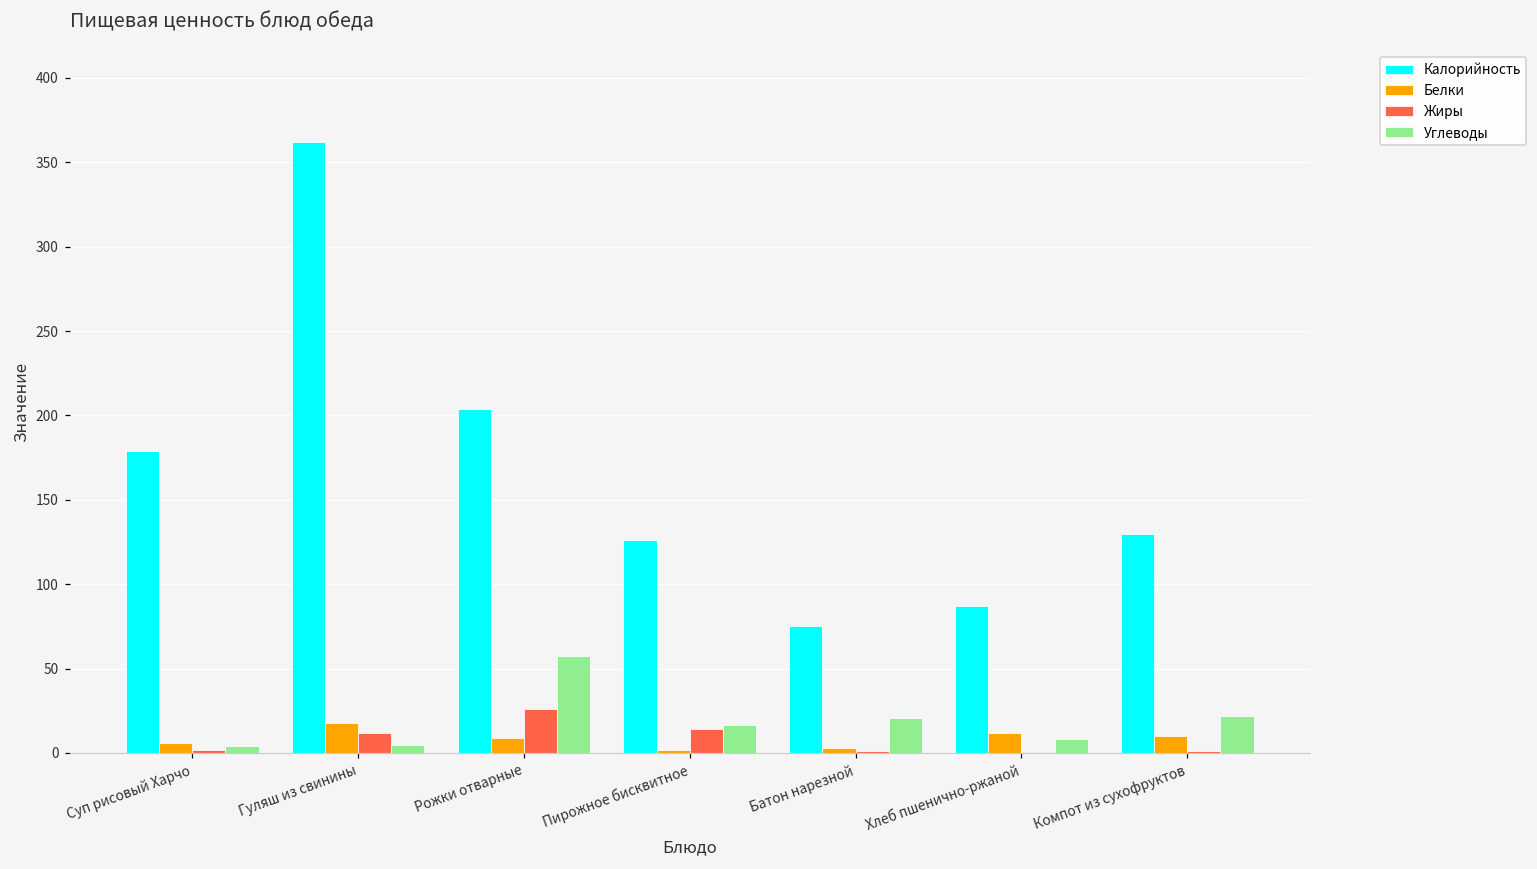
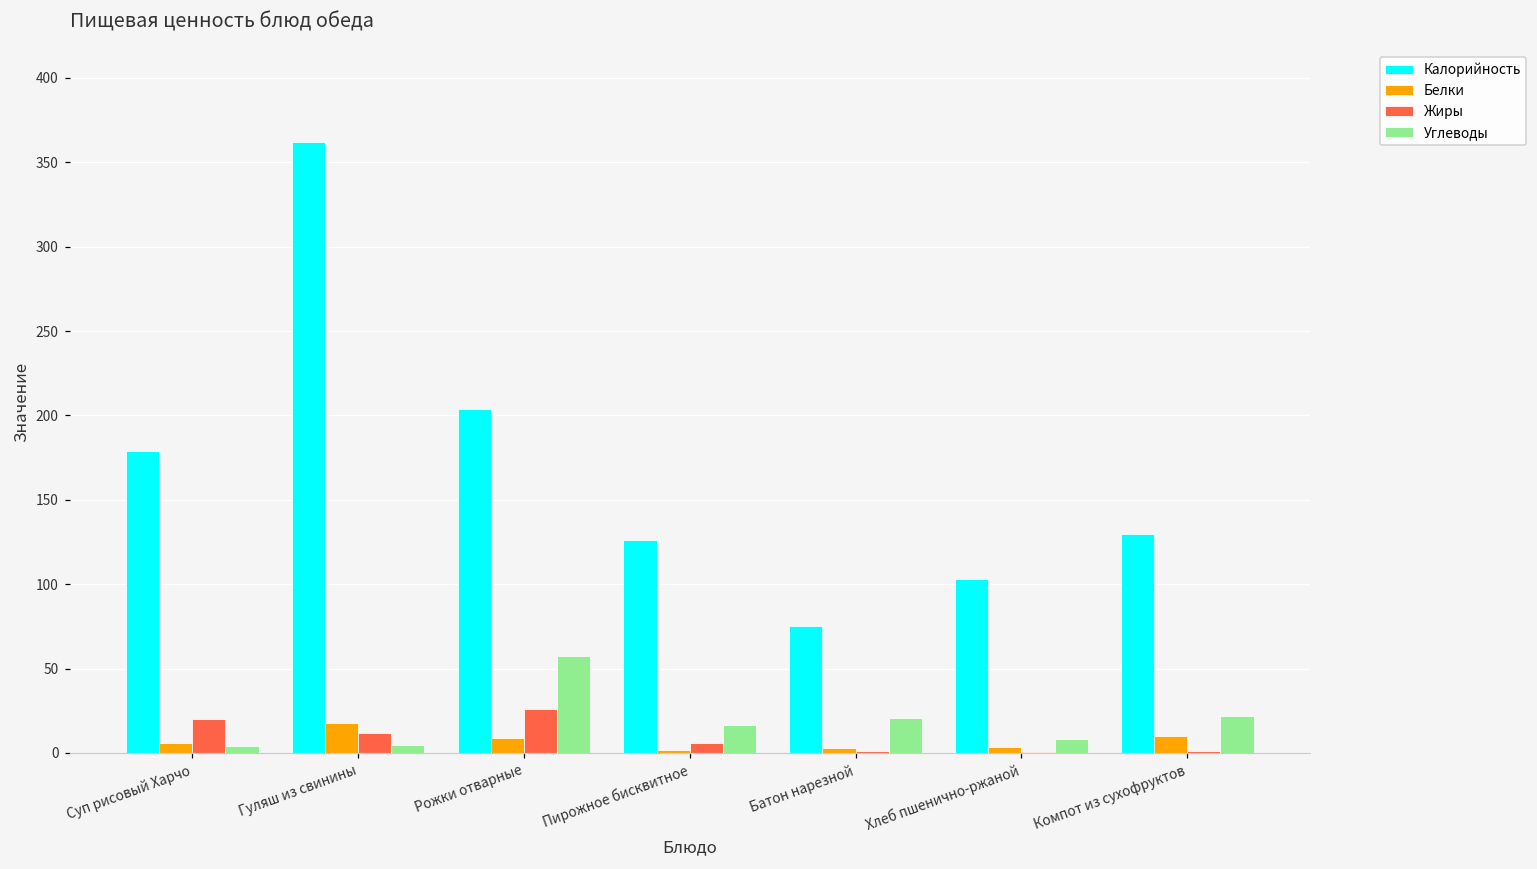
Жиры, Суп рисовый Харчо: 2 -> 20
Жиры, Пирожное бисквитное: 14 -> 6
Калорийность, Хлеб пшенично-ржаной: 87 -> 103
Белки, Хлеб пшенично-ржаной: 12 -> 3
